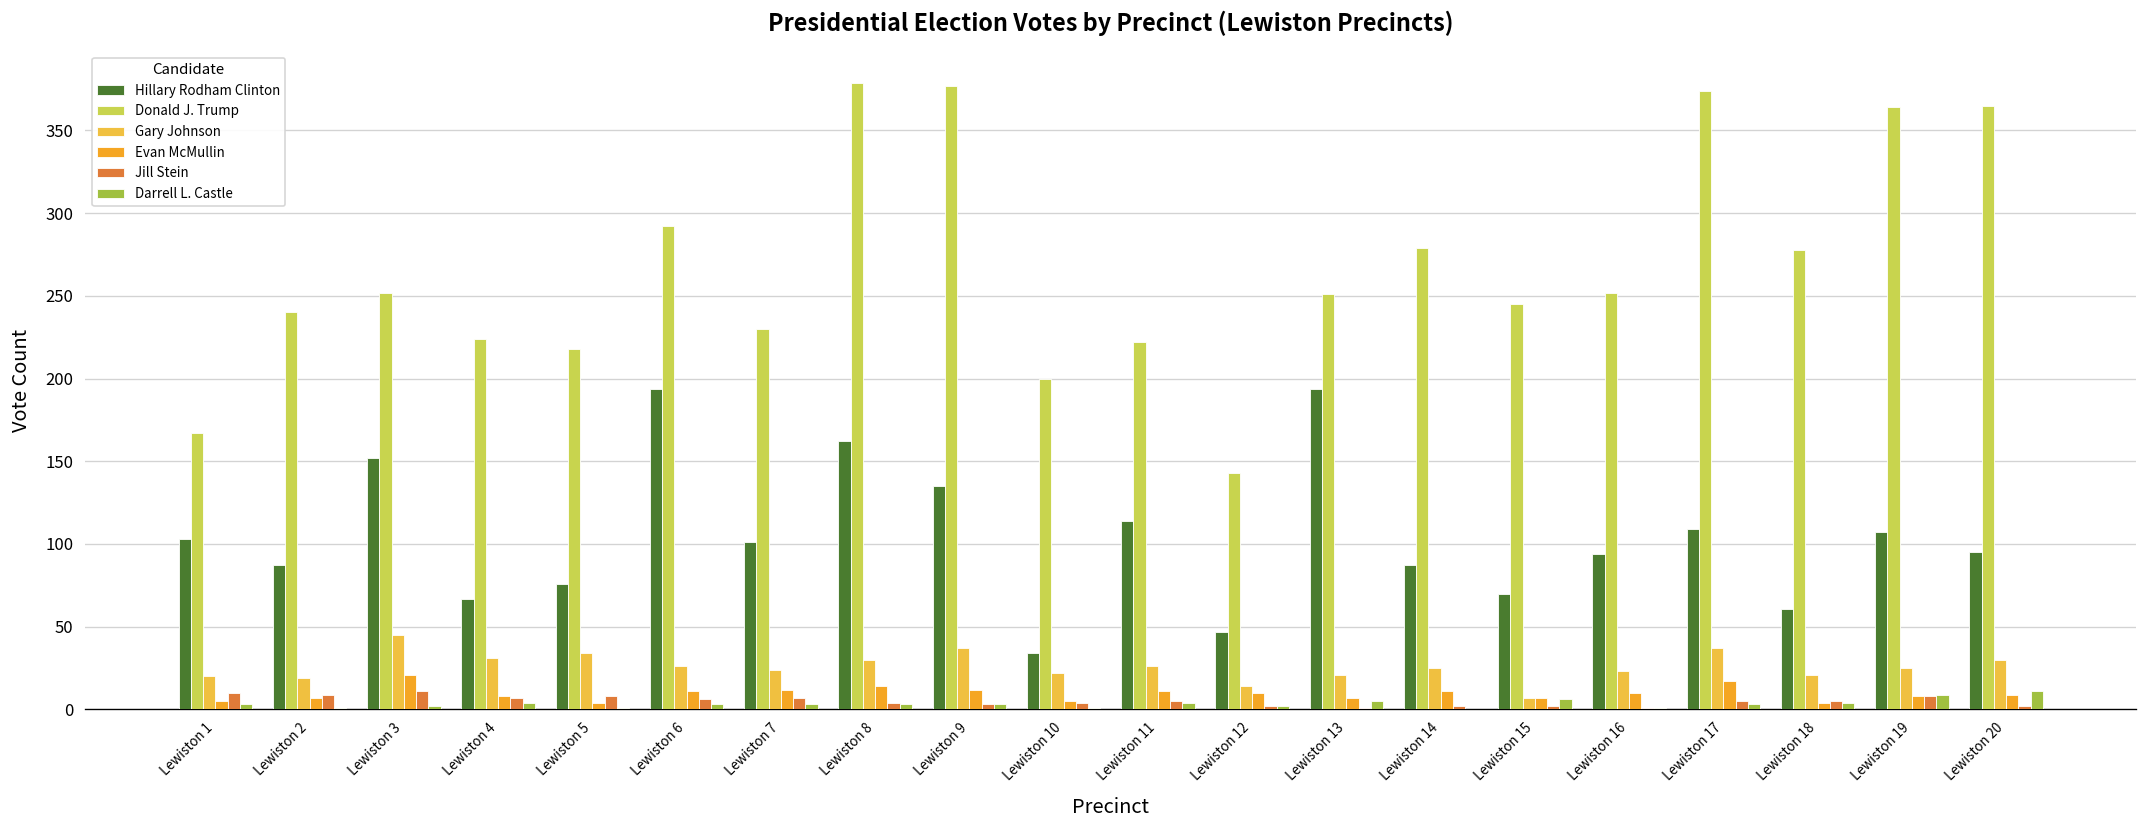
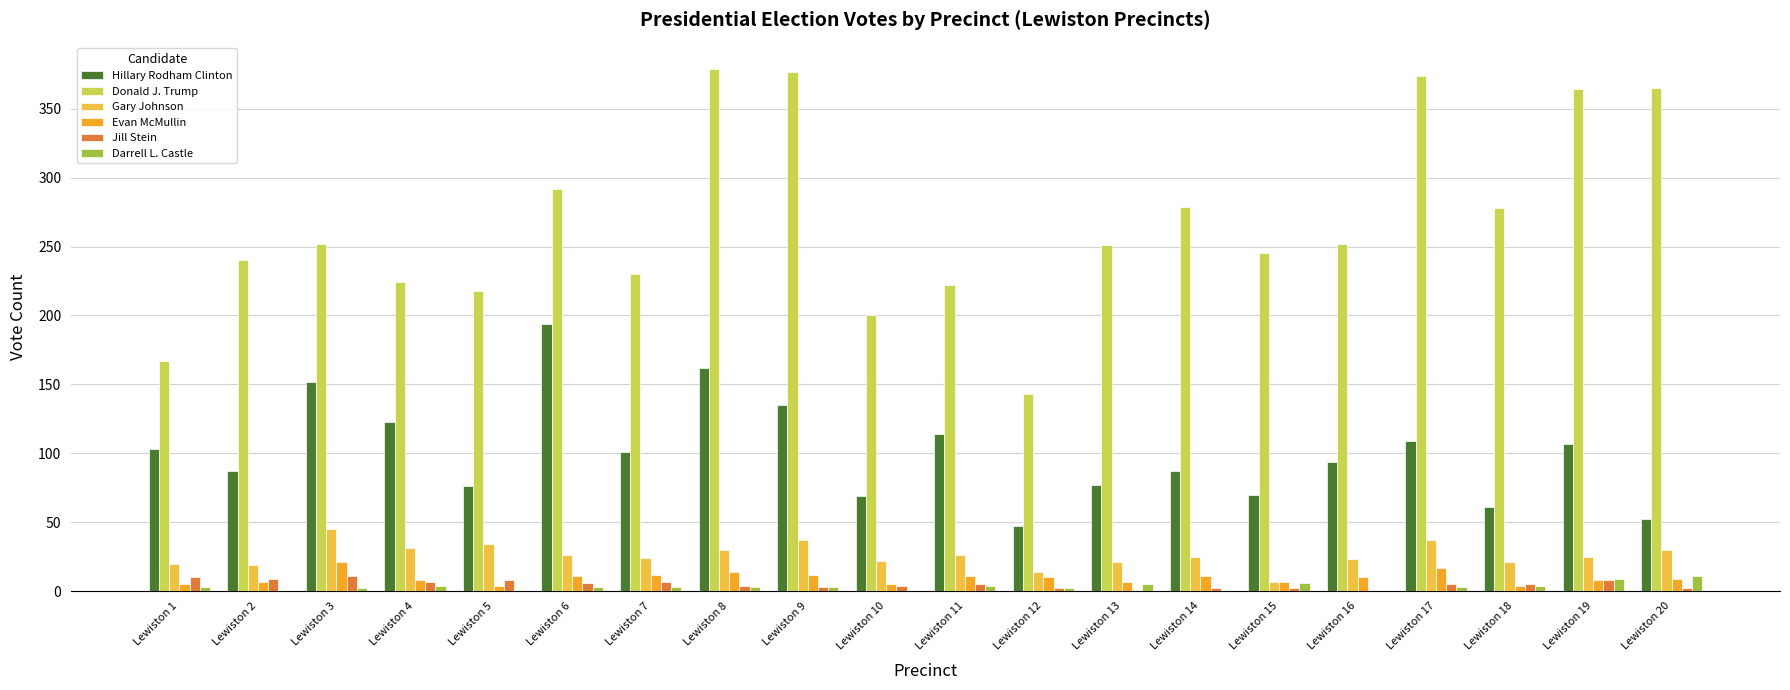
Hillary Rodham Clinton, Lewiston 4: 67 -> 123
Hillary Rodham Clinton, Lewiston 10: 34 -> 69
Hillary Rodham Clinton, Lewiston 13: 194 -> 77
Hillary Rodham Clinton, Lewiston 20: 95 -> 52
